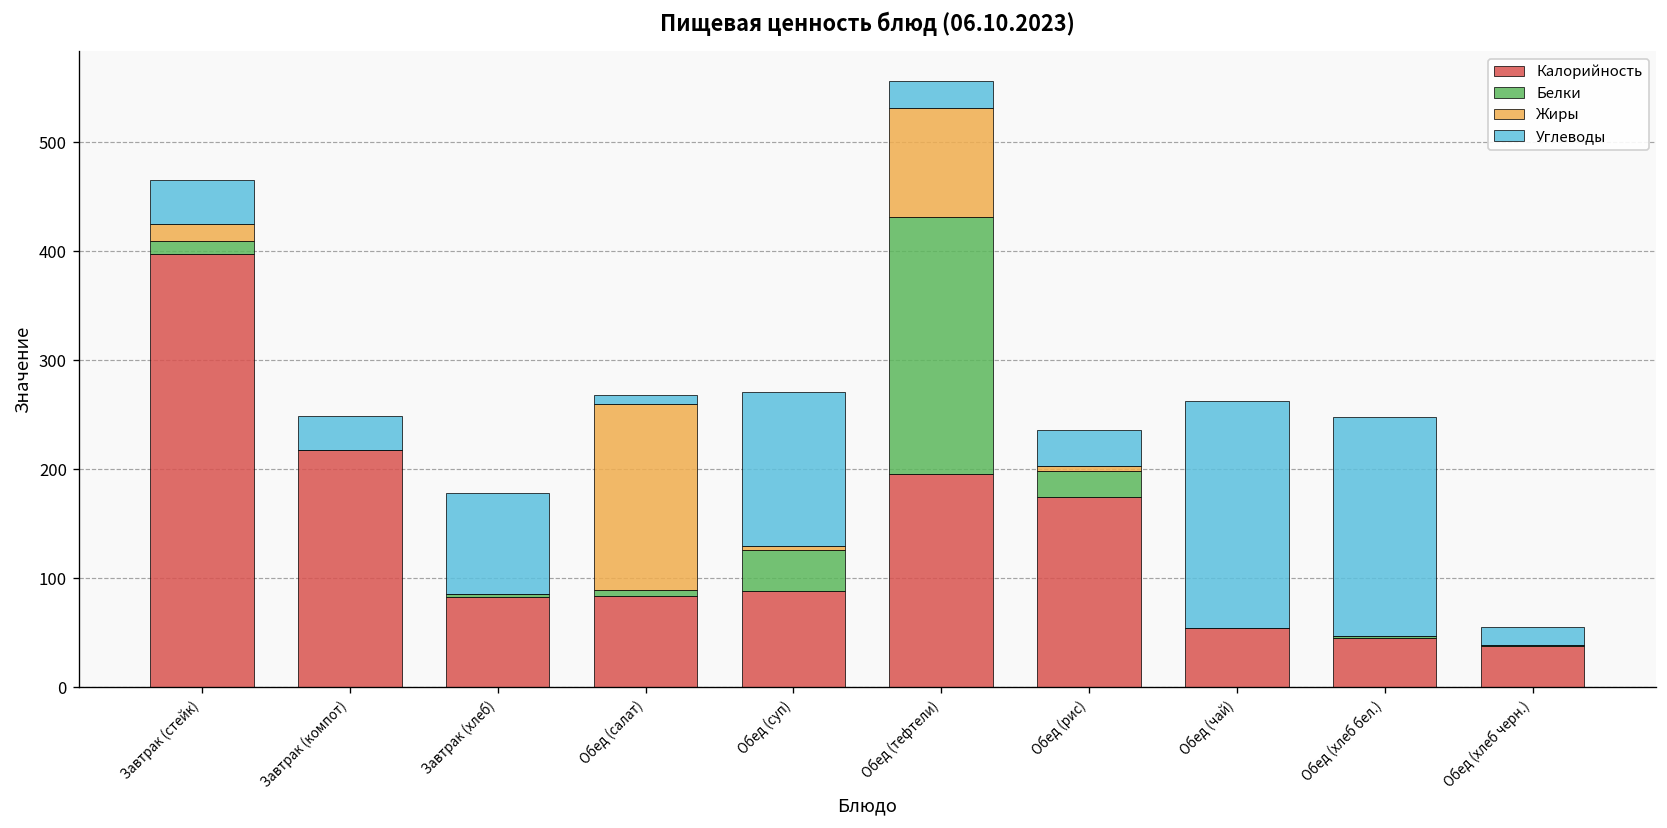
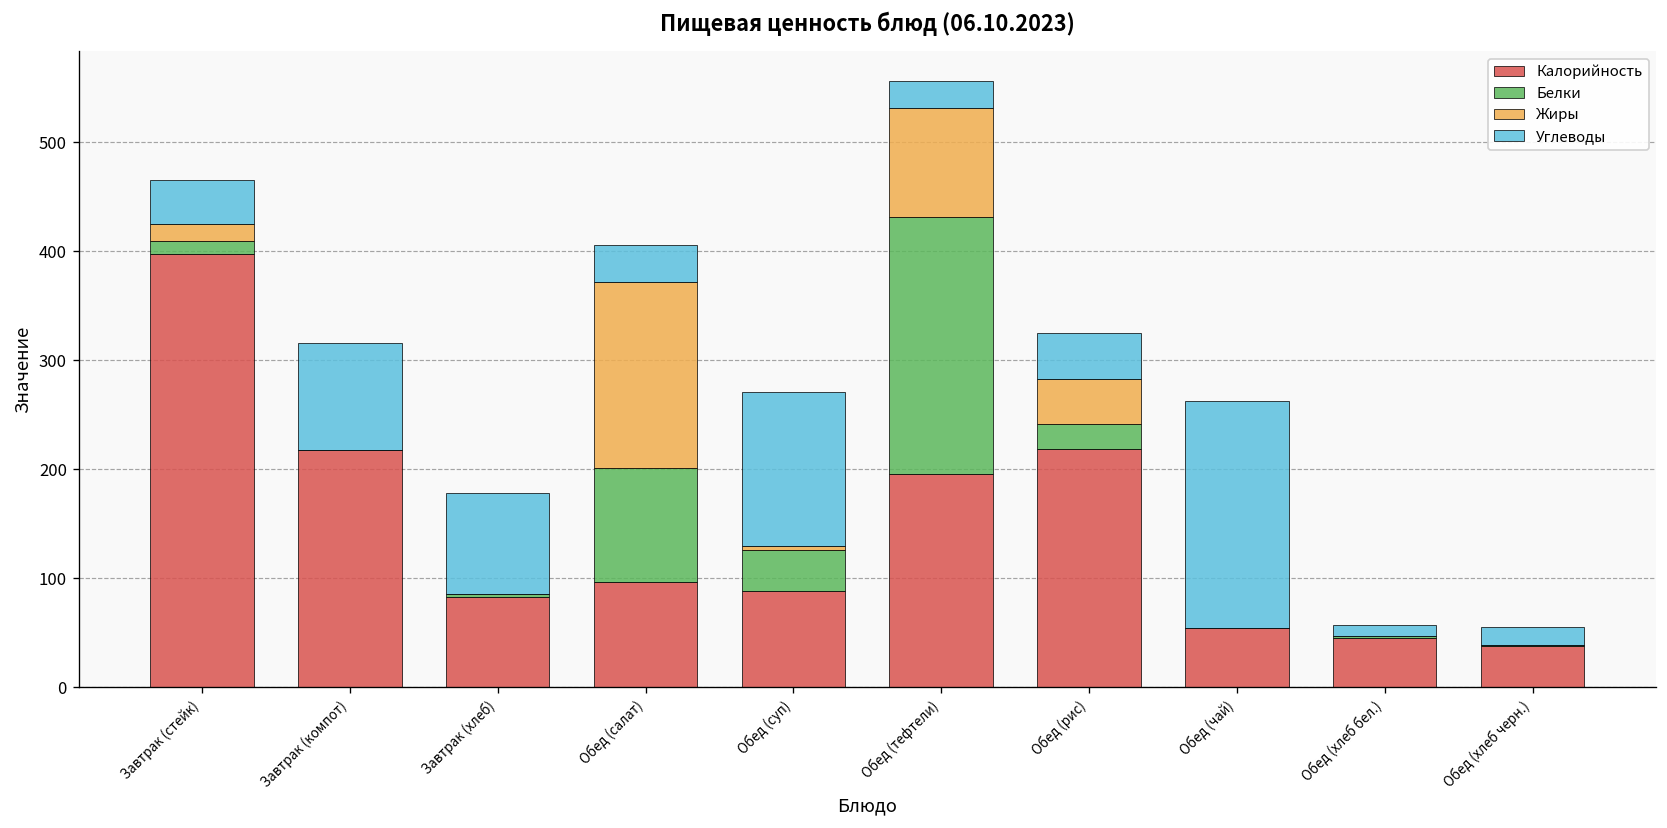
Углеводы, Завтрак (компот): 30 -> 100
Калорийность, Обед (салат): 80 -> 100
Белки, Обед (салат): 10 -> 100
Углеводы, Обед (салат): 10 -> 30
Калорийность, Обед (рис): 180 -> 220
Жиры, Обед (рис): 10 -> 40
Углеводы, Обед (рис): 30 -> 40
Углеводы, Обед (хлеб бел.): 200 -> 10
